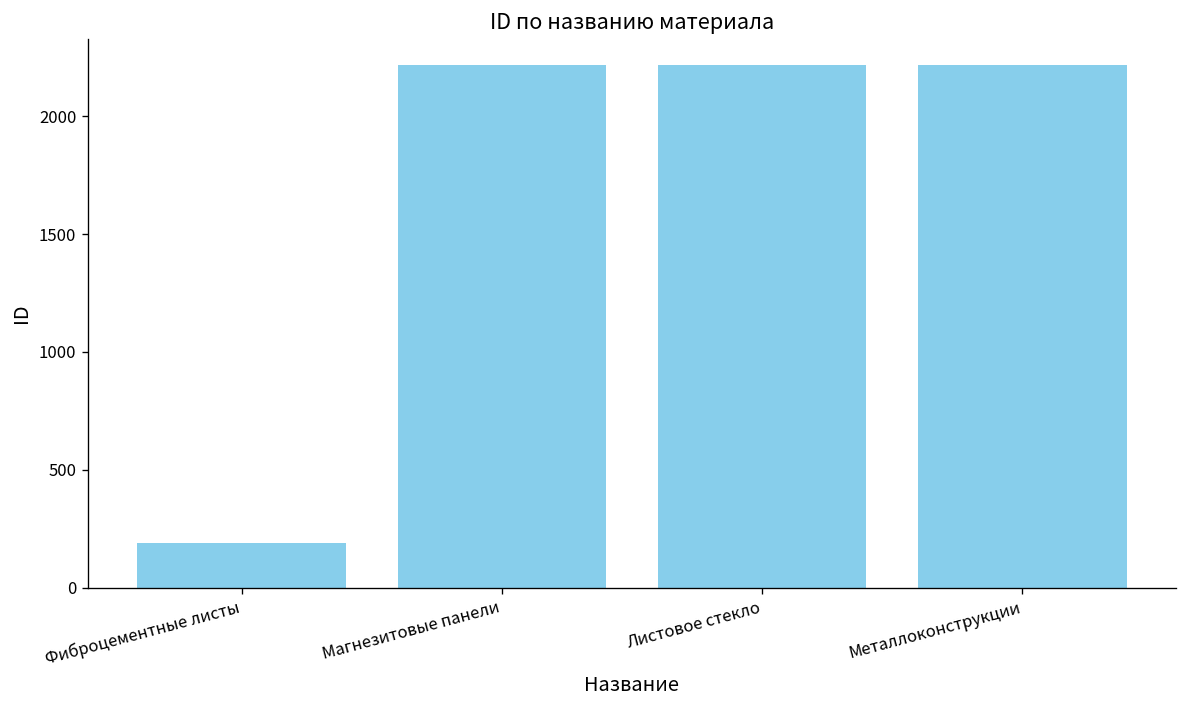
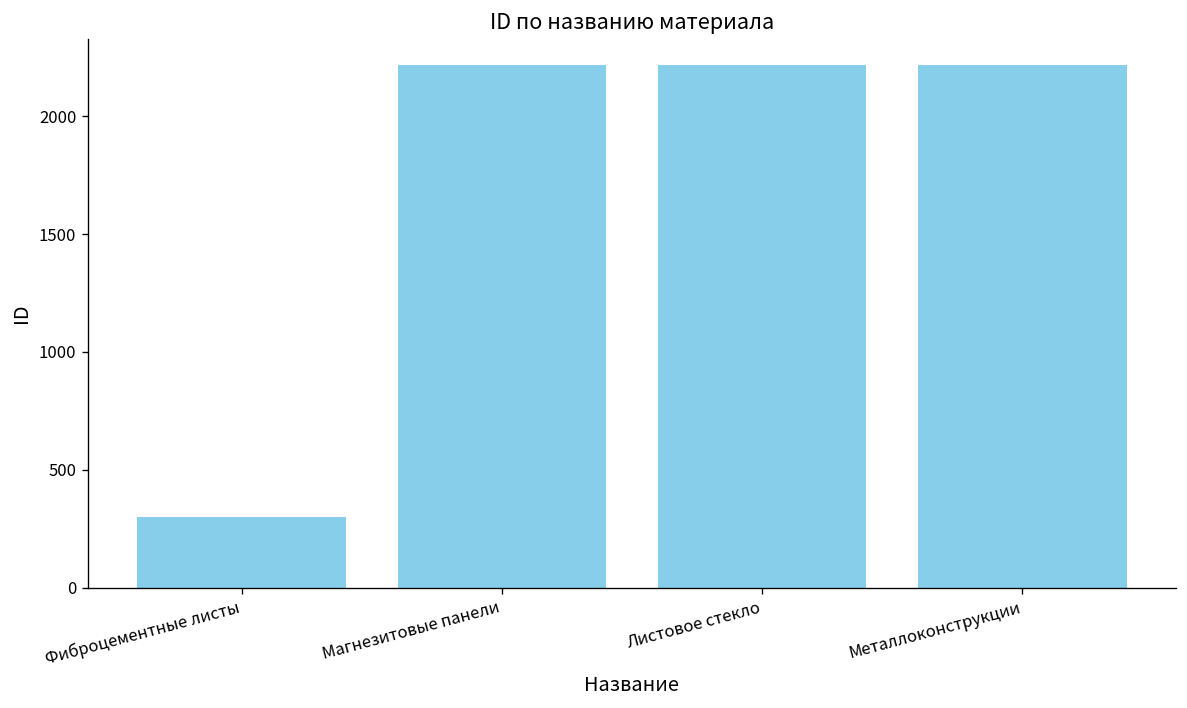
Фиброцементные листы: 190 -> 300
